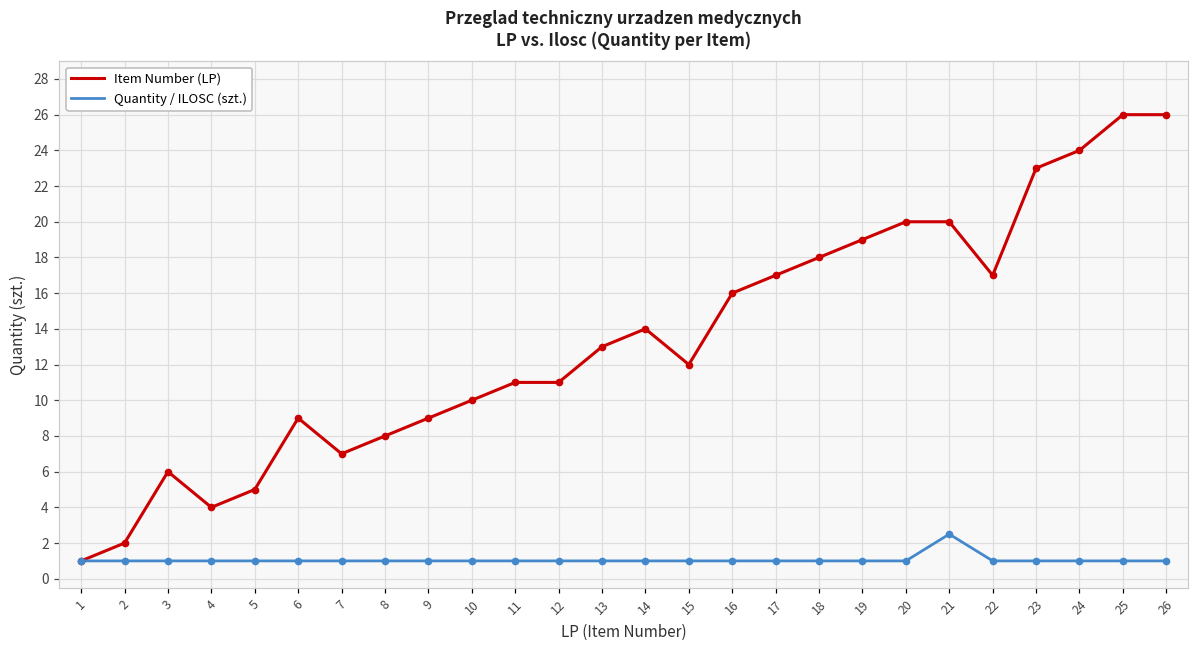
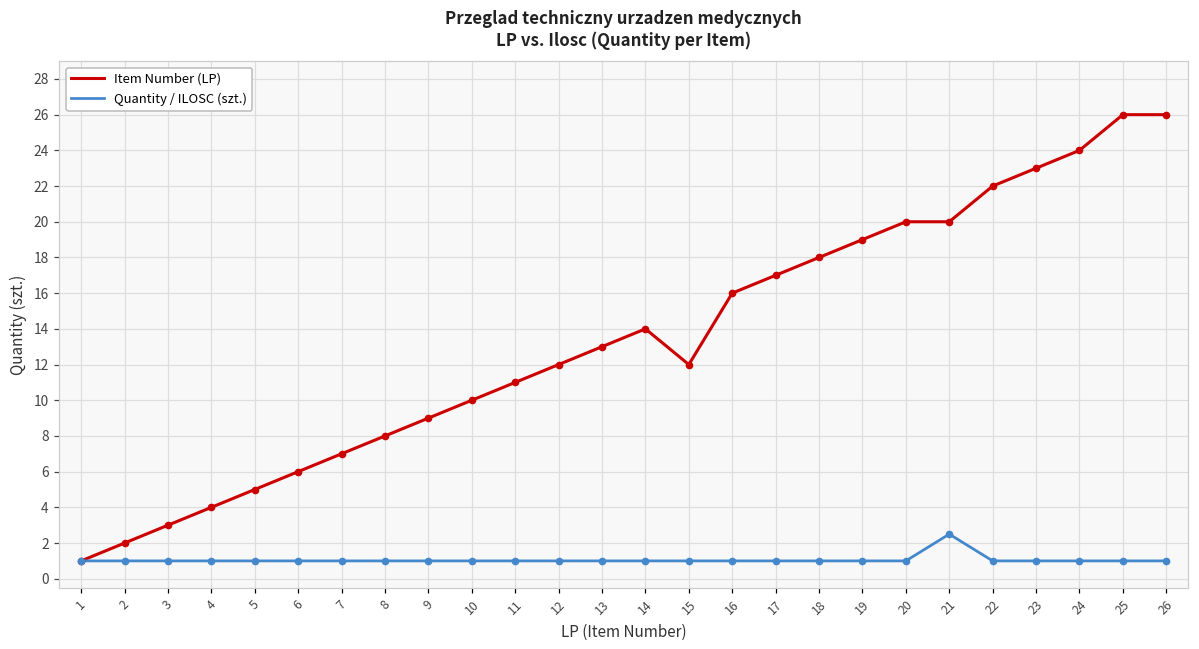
Item Number (LP), 3: 6 -> 3
Item Number (LP), 6: 9 -> 6
Item Number (LP), 12: 11 -> 12
Item Number (LP), 22: 17 -> 22
